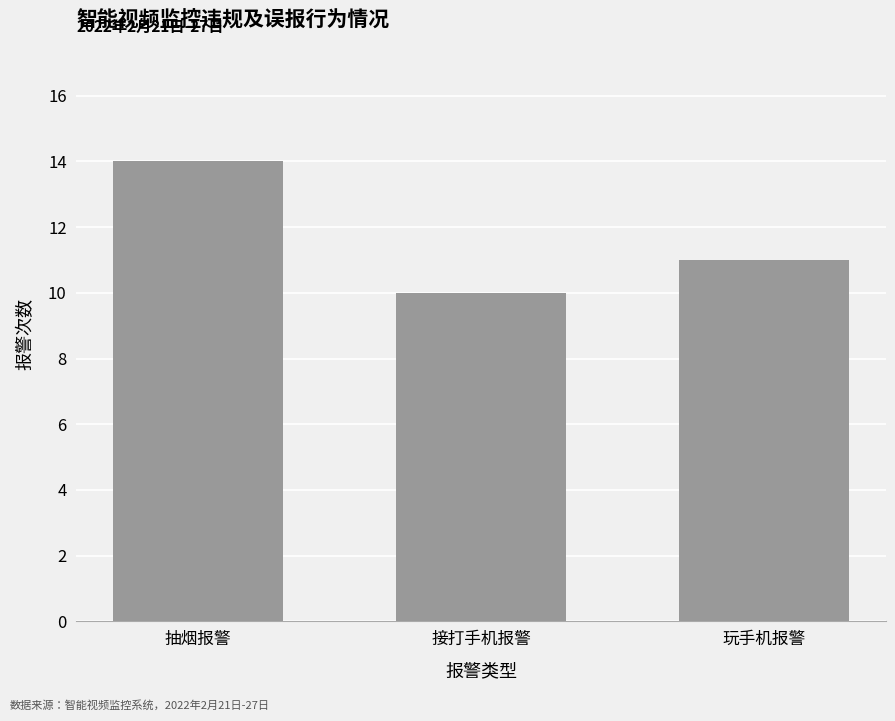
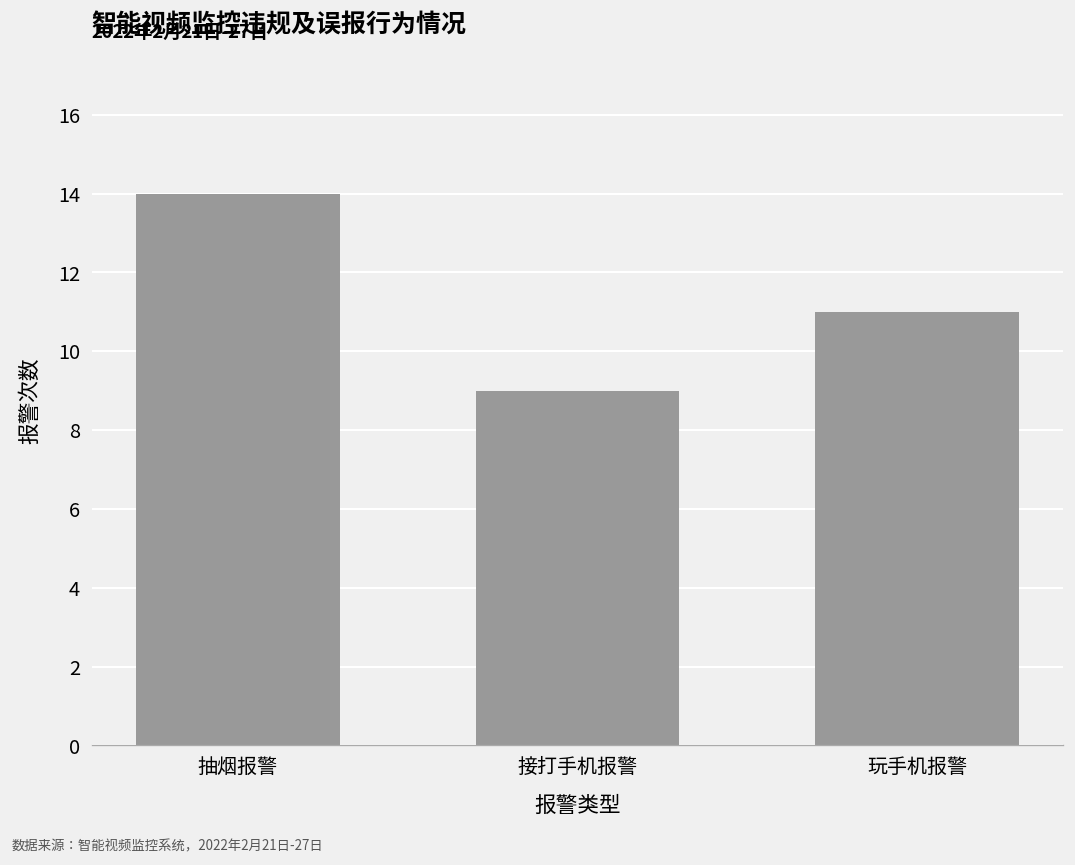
接打手机报警: 10 -> 9
